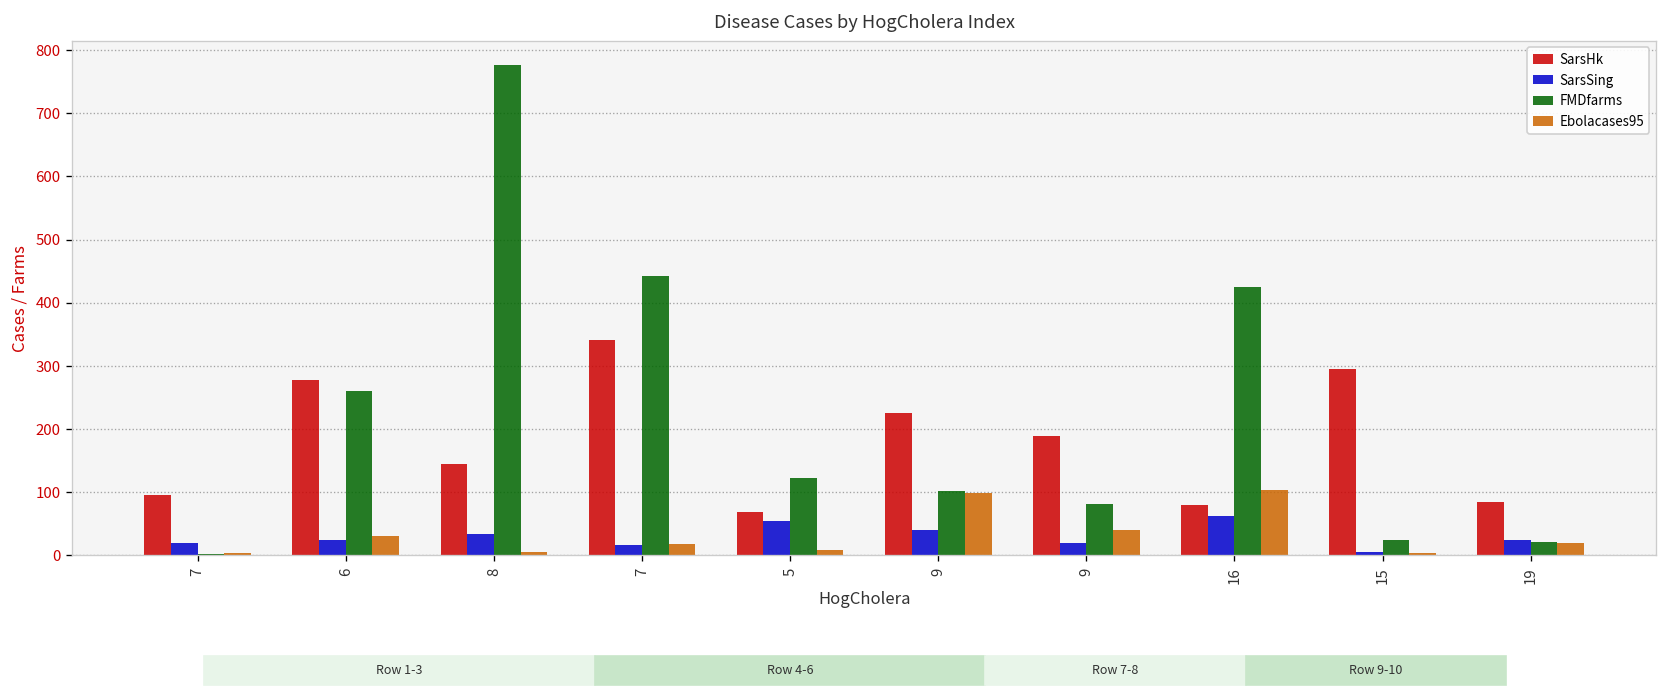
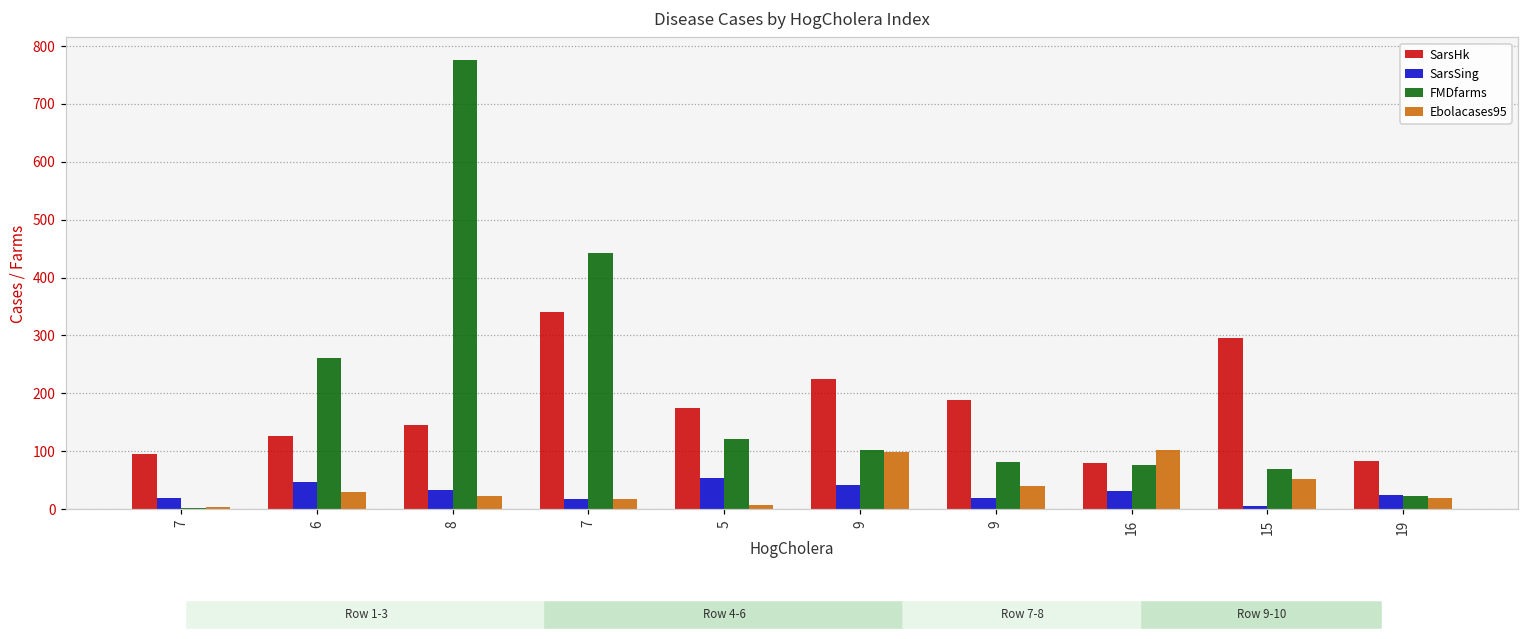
SarsHk, 6: 280 -> 130
SarsSing, 6: 20 -> 50
Ebolacases95, 8: 10 -> 20
SarsHk, 5: 70 -> 180
SarsSing, 16: 60 -> 30
FMDfarms, 16: 430 -> 80
FMDfarms, 15: 30 -> 70
Ebolacases95, 15: 0 -> 50
